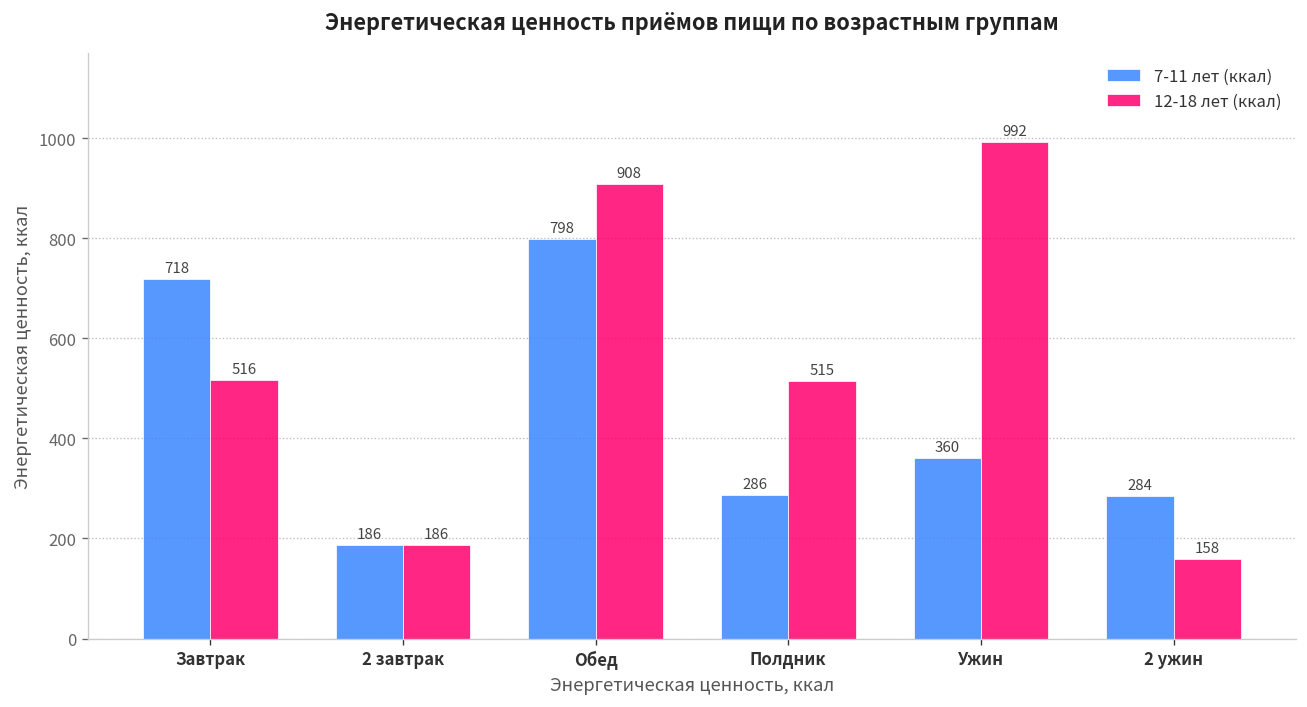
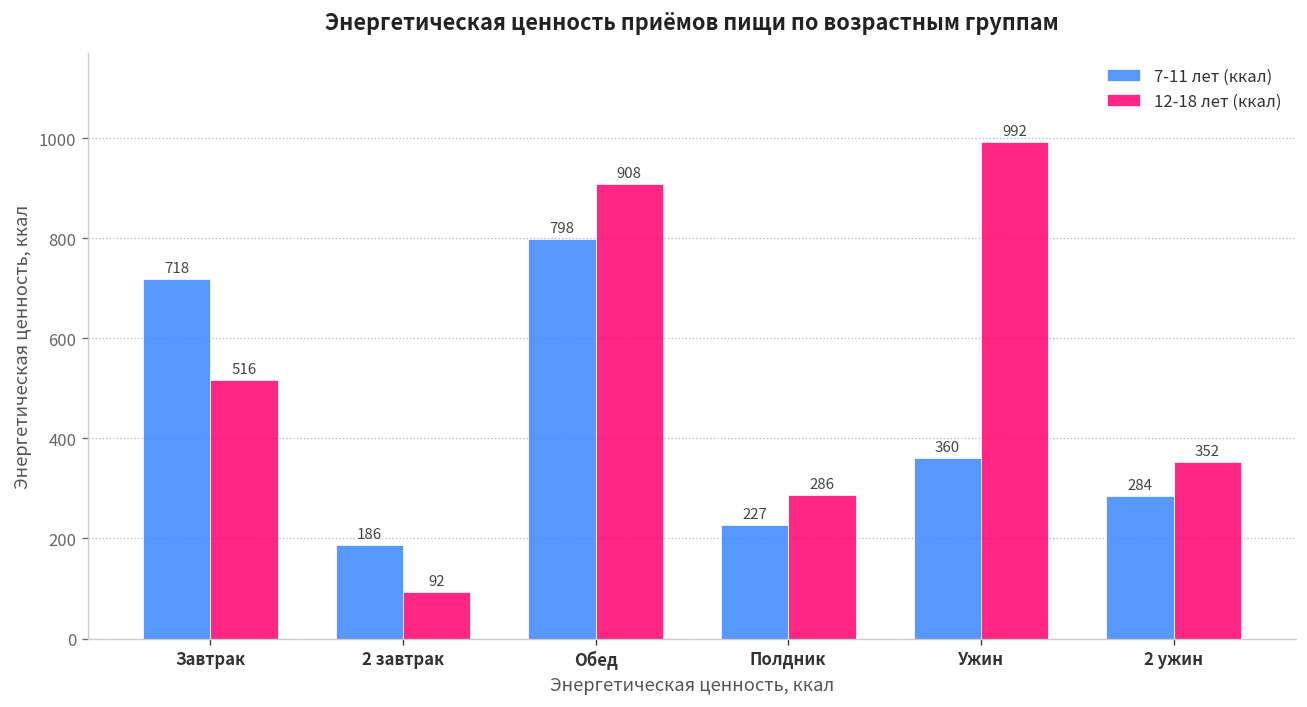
12-18 лет (ккал), 2 завтрак: 186 -> 92
7-11 лет (ккал), Полдник: 286 -> 227
12-18 лет (ккал), Полдник: 515 -> 286
12-18 лет (ккал), 2 ужин: 158 -> 352
